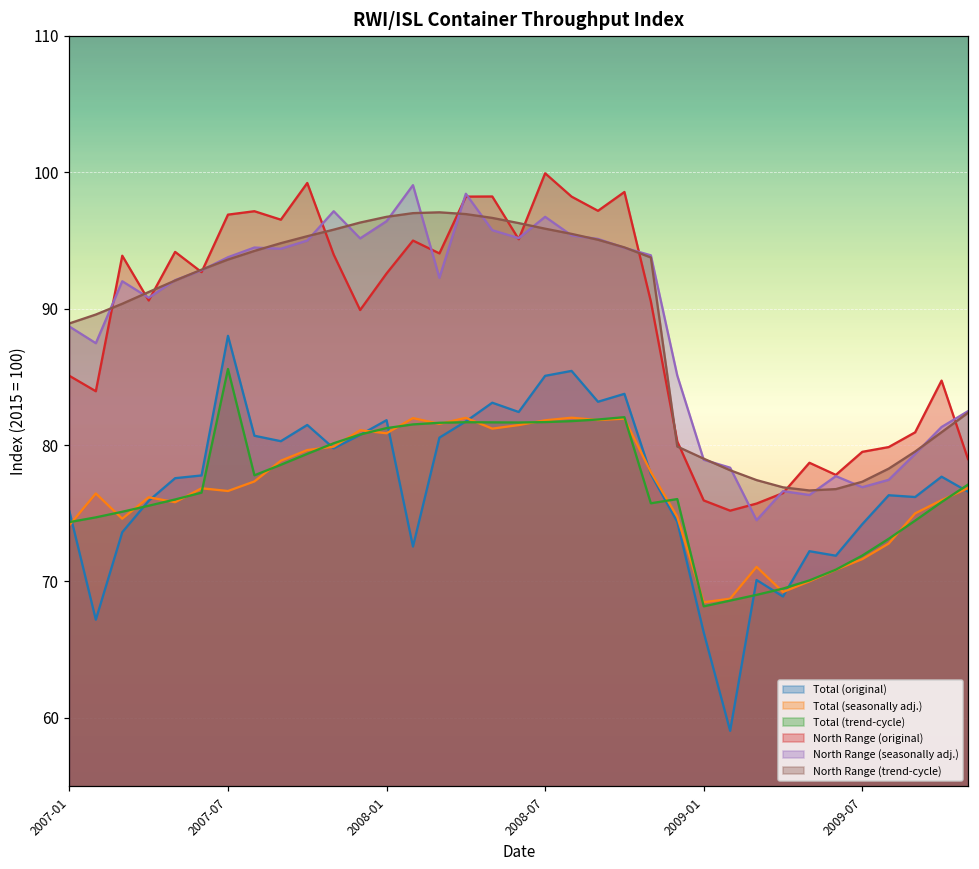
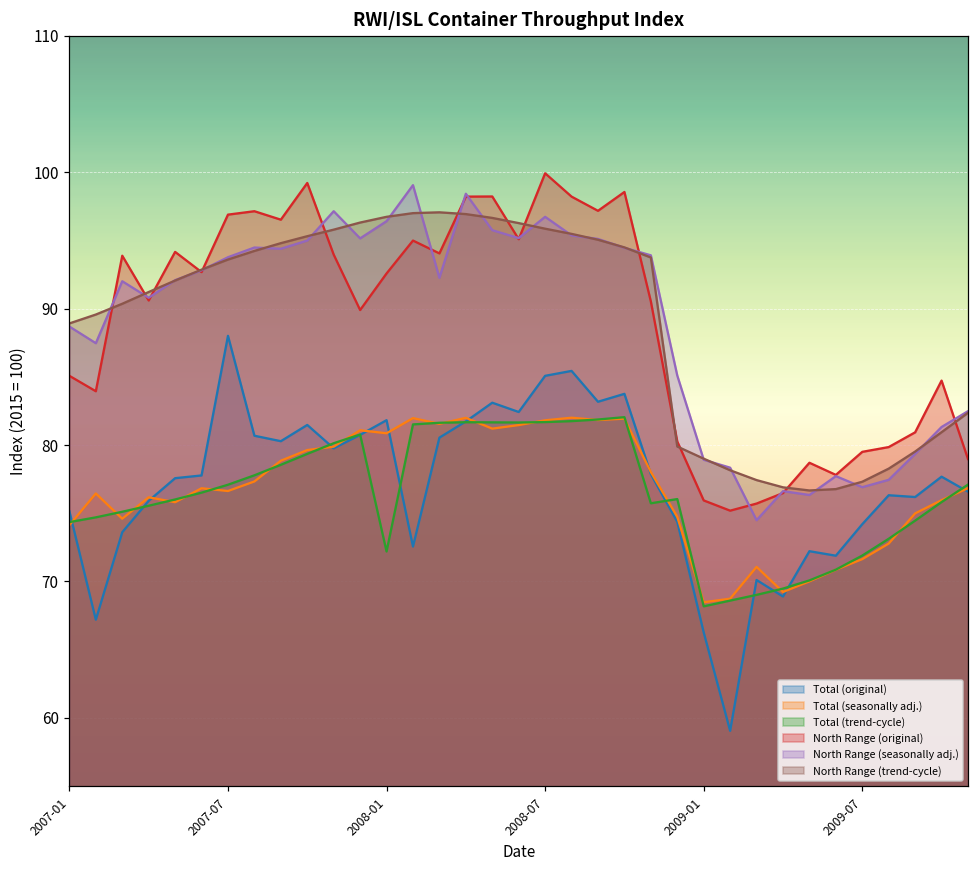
Total (trend-cycle), 2007-07: 85.6 -> 77.1
Total (trend-cycle), 2008-01: 81.2 -> 72.2
